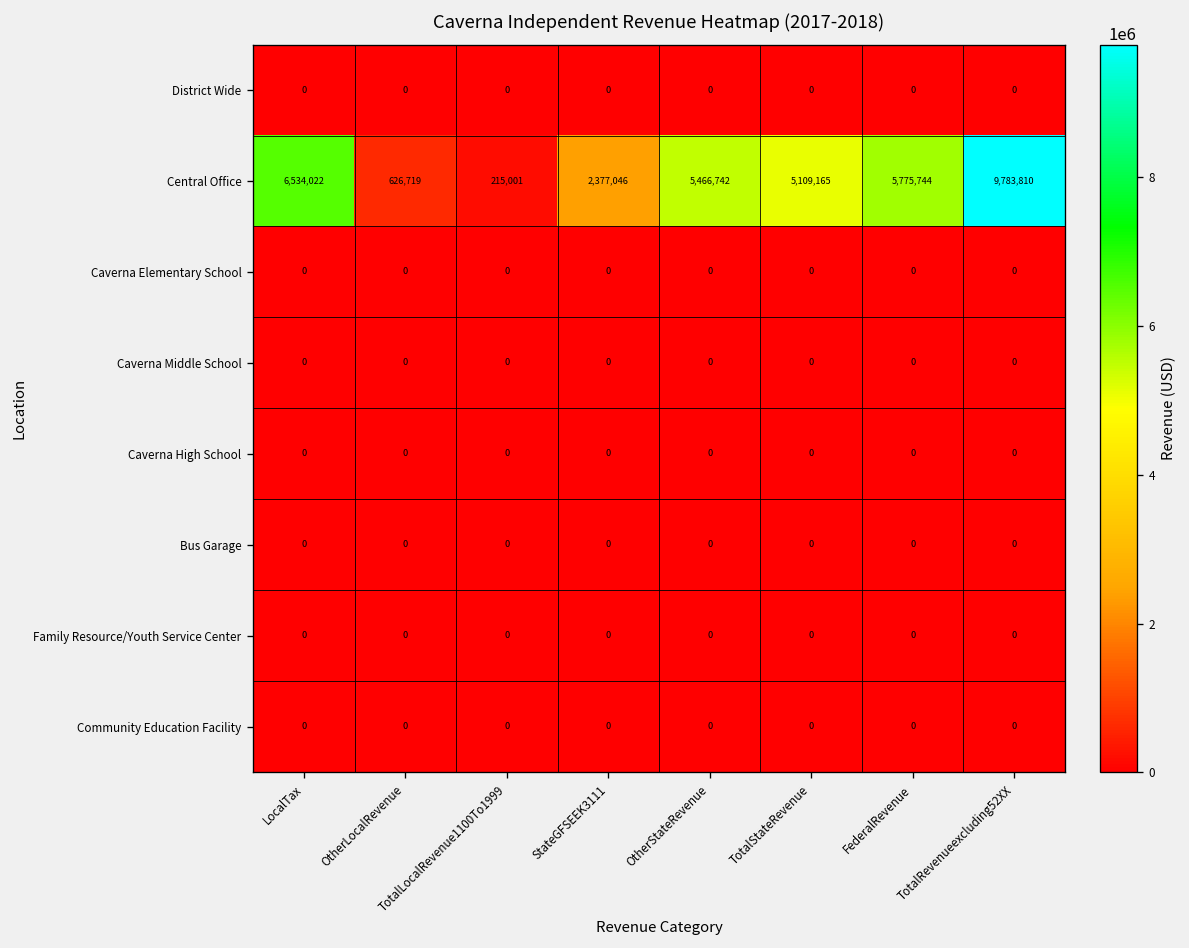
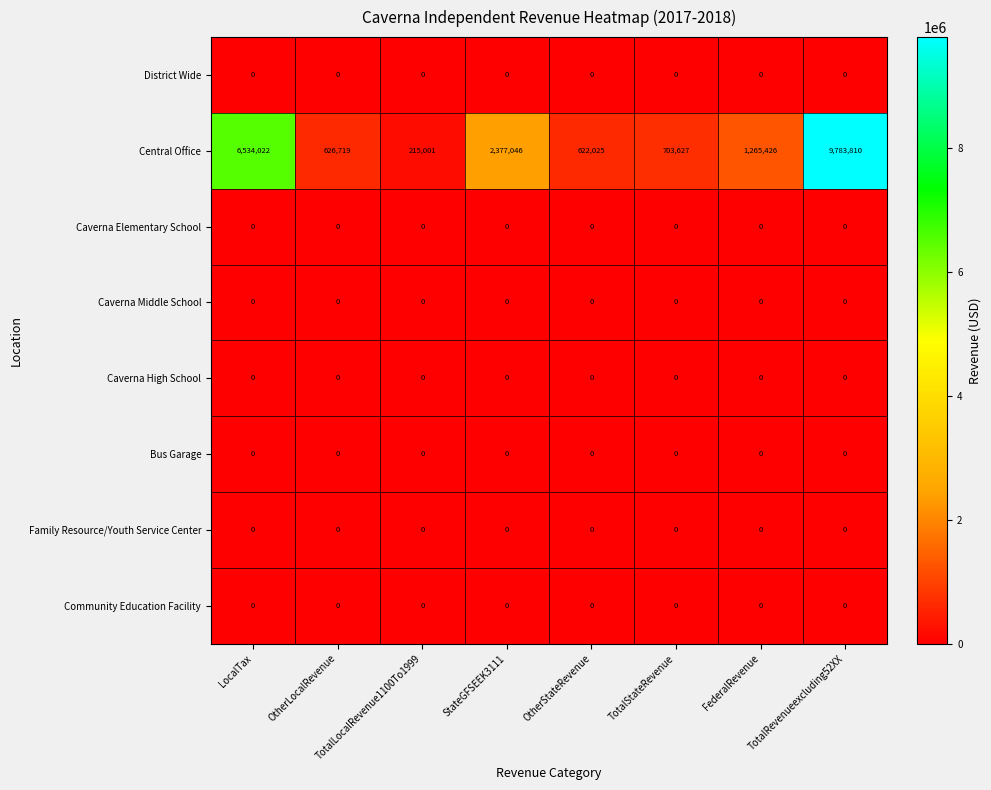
Central Office, OtherStateRevenue: 5,466,742 -> 622,025
Central Office, TotalStateRevenue: 5,109,165 -> 703,627
Central Office, FederalRevenue: 5,775,744 -> 1,265,426
